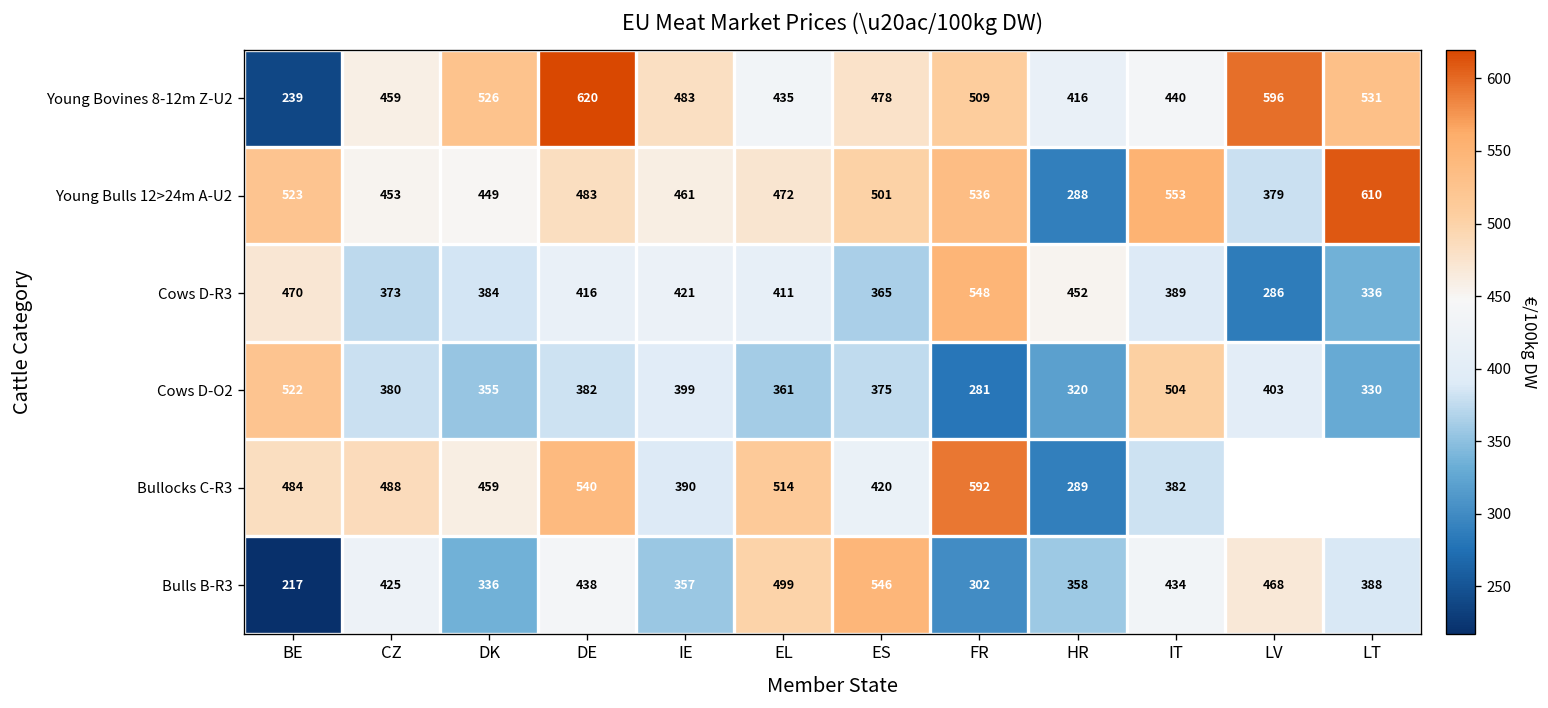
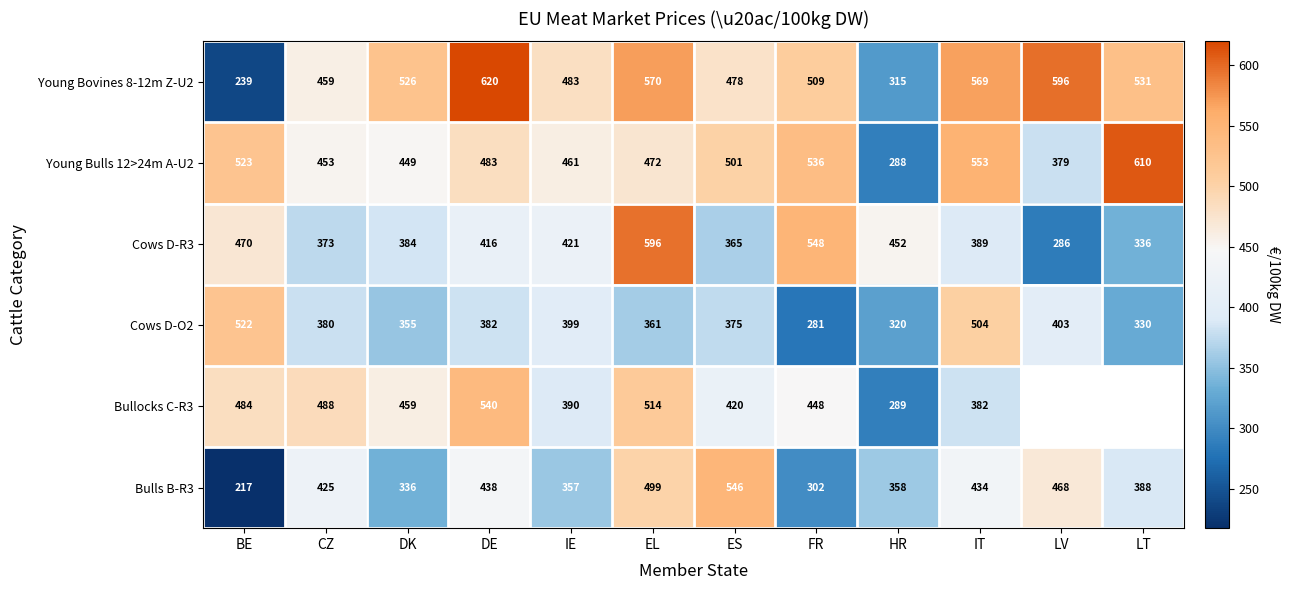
Young Bovines 8-12m Z-U2, EL: 435 -> 570
Young Bovines 8-12m Z-U2, HR: 416 -> 315
Young Bovines 8-12m Z-U2, IT: 440 -> 569
Cows D-R3, EL: 411 -> 596
Bullocks C-R3, FR: 592 -> 448
